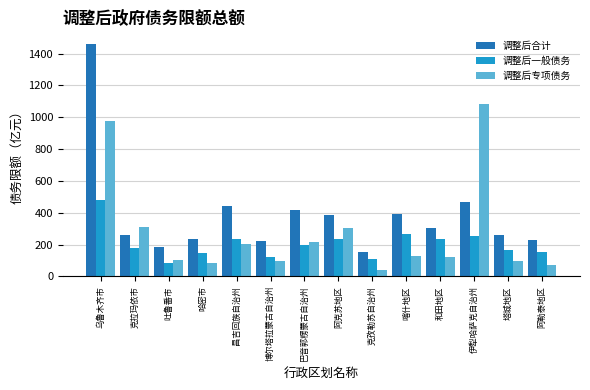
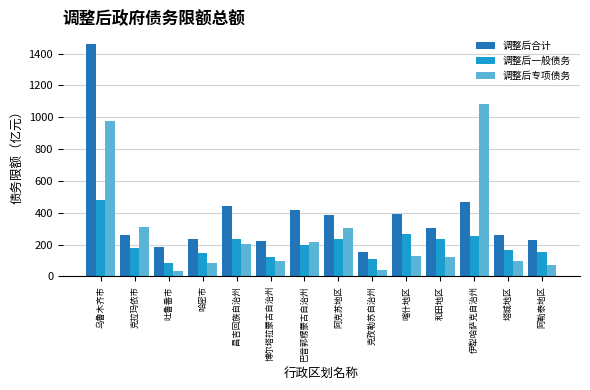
调整后专项债务, 吐鲁番市: 100 -> 30
